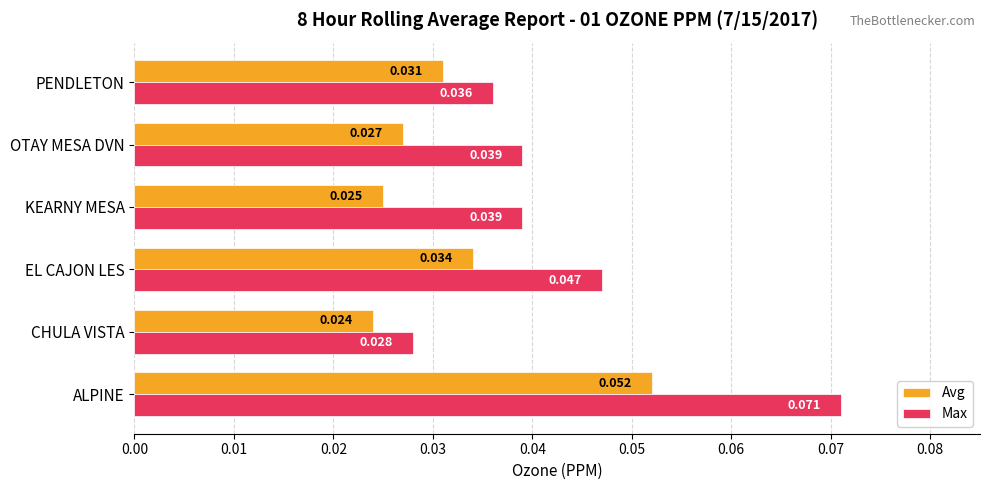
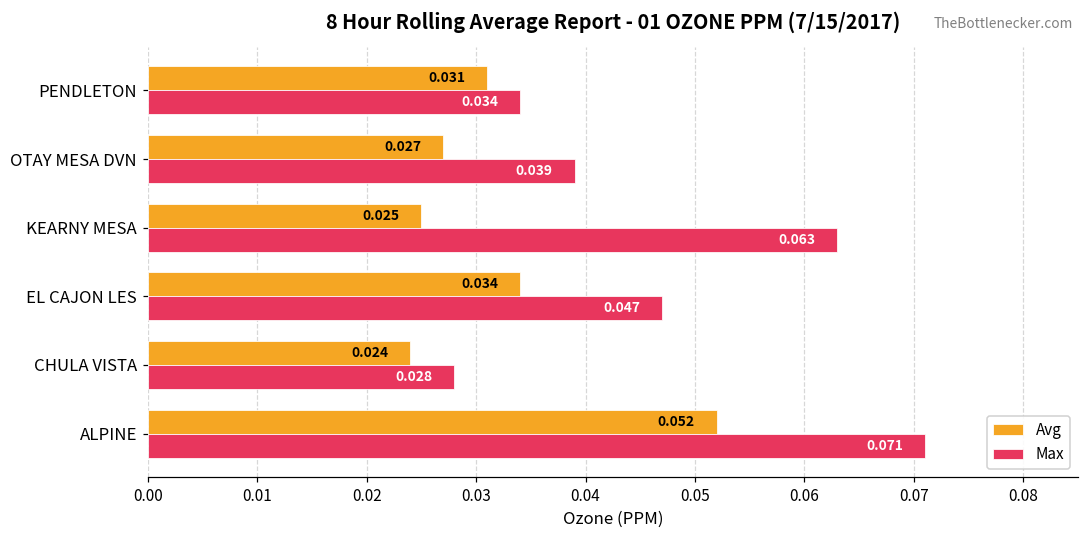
Max, PENDLETON: 0.036 -> 0.034
Max, KEARNY MESA: 0.039 -> 0.063
